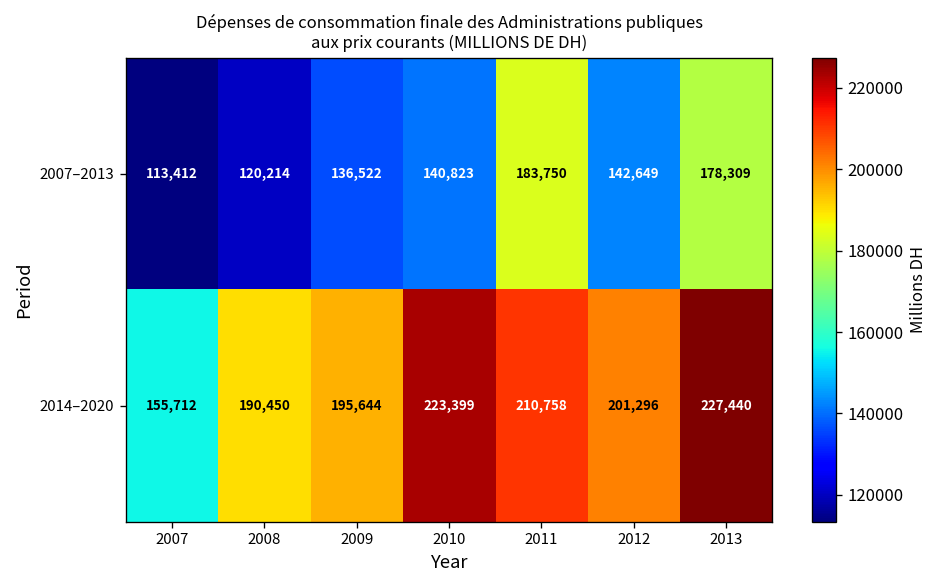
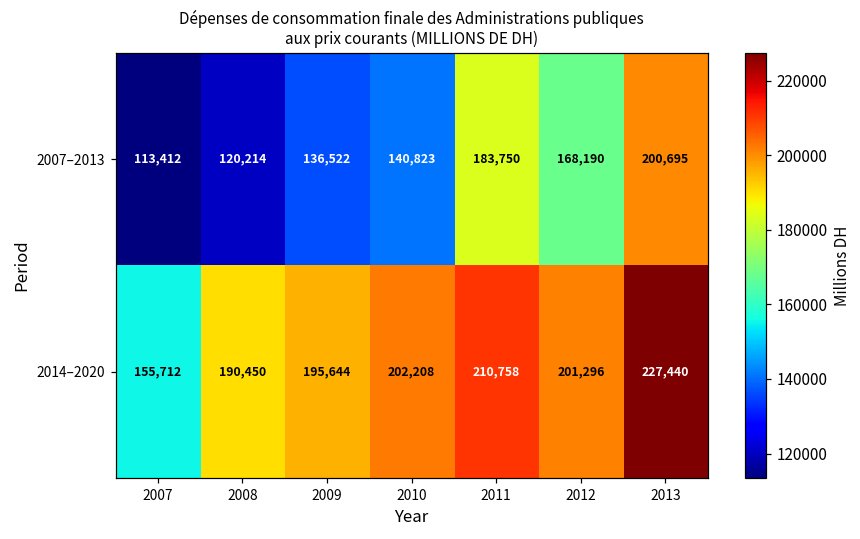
2007–2013, 2012: 142,649 -> 168,190
2007–2013, 2013: 178,309 -> 200,695
2014–2020, 2010: 223,399 -> 202,208
